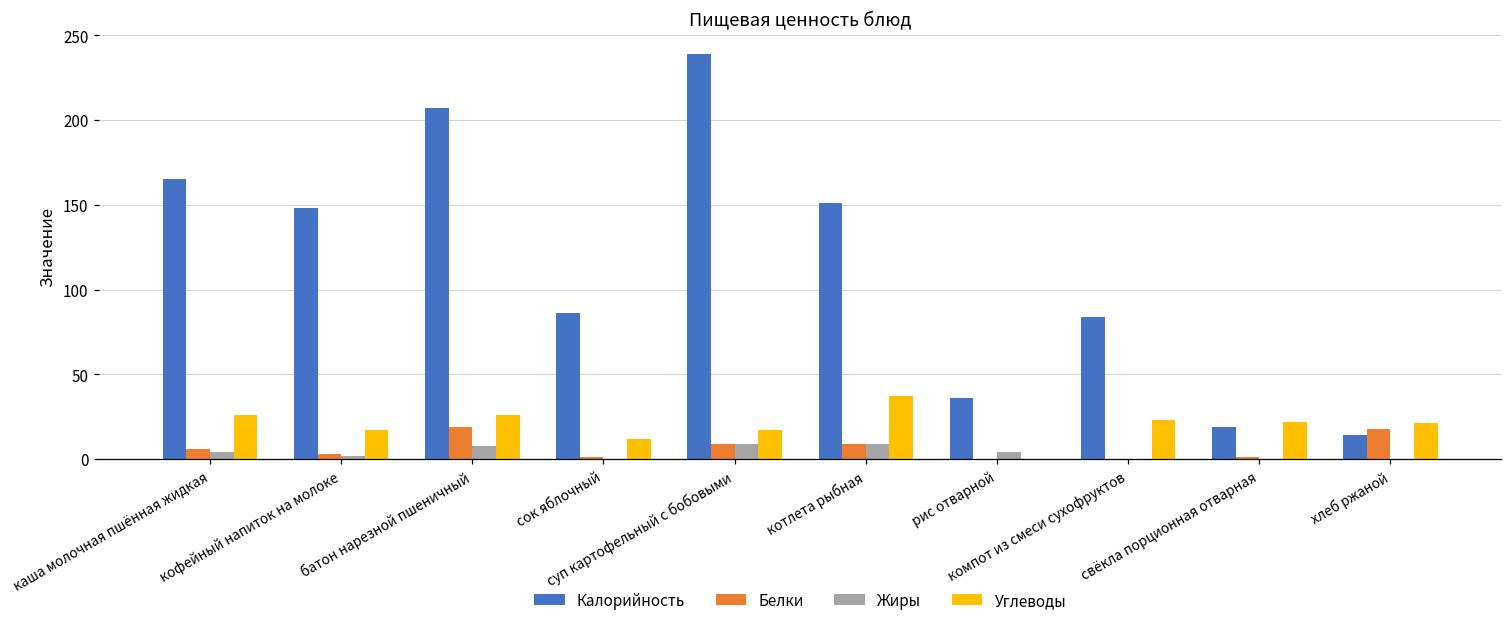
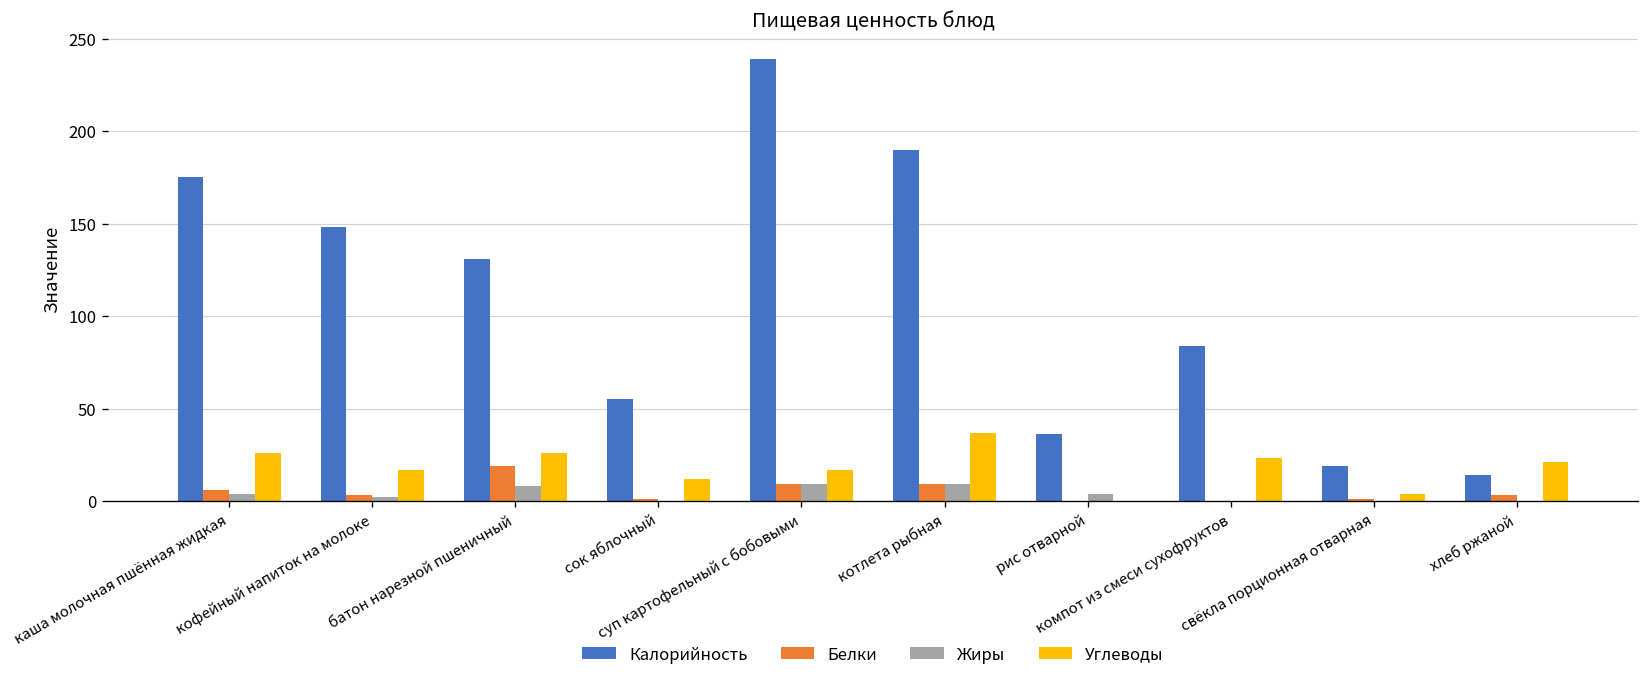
Калорийность, каша молочная пшённая жидкая: 165 -> 175
Калорийность, батон нарезной пшеничный: 207 -> 131
Калорийность, сок яблочный: 86 -> 55
Калорийность, котлета рыбная: 151 -> 190
Углеводы, свёкла порционная отварная: 22 -> 4
Белки, хлеб ржаной: 18 -> 3
